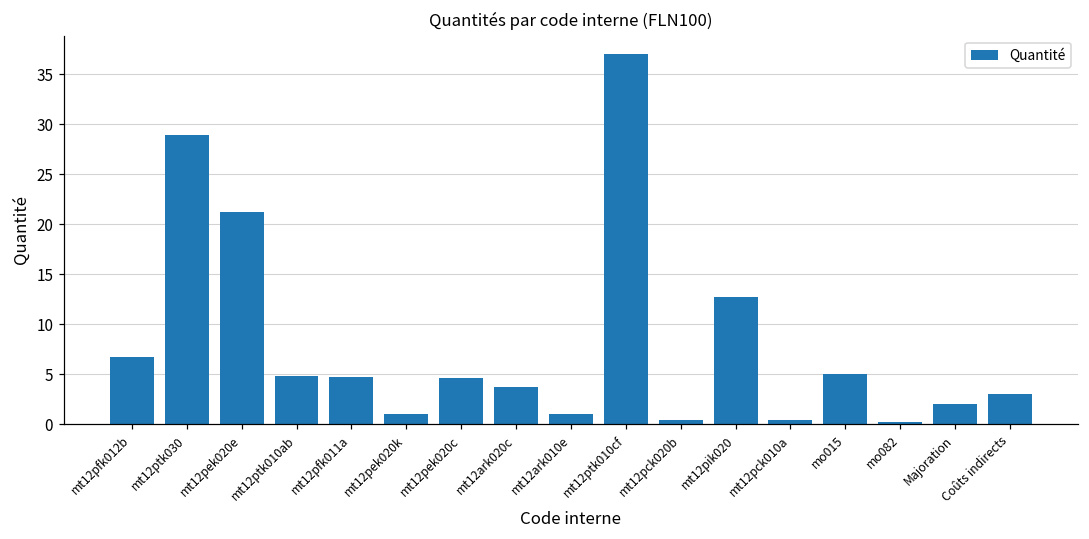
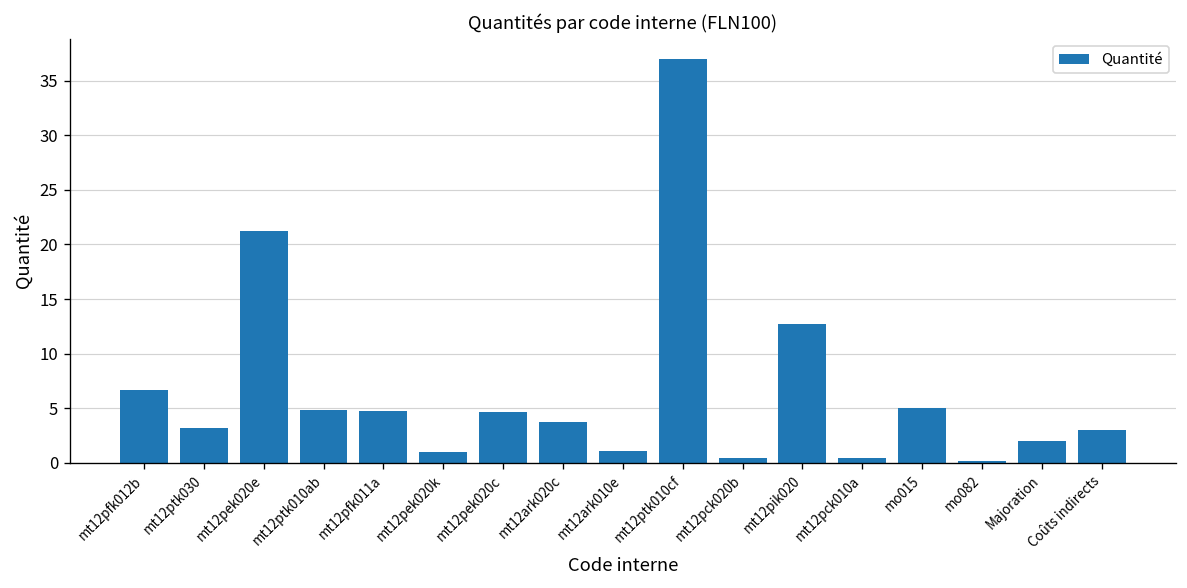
mt12ptk030: 29 -> 3
